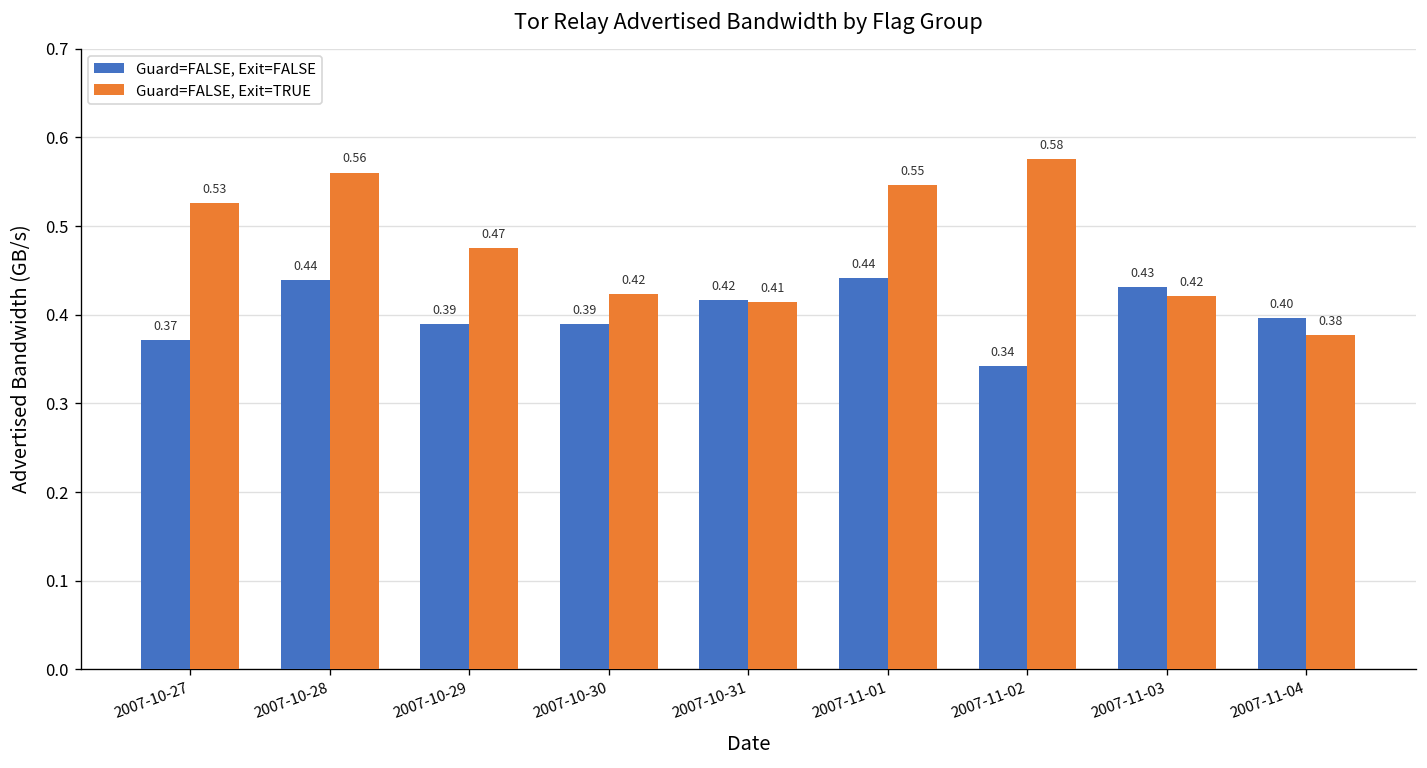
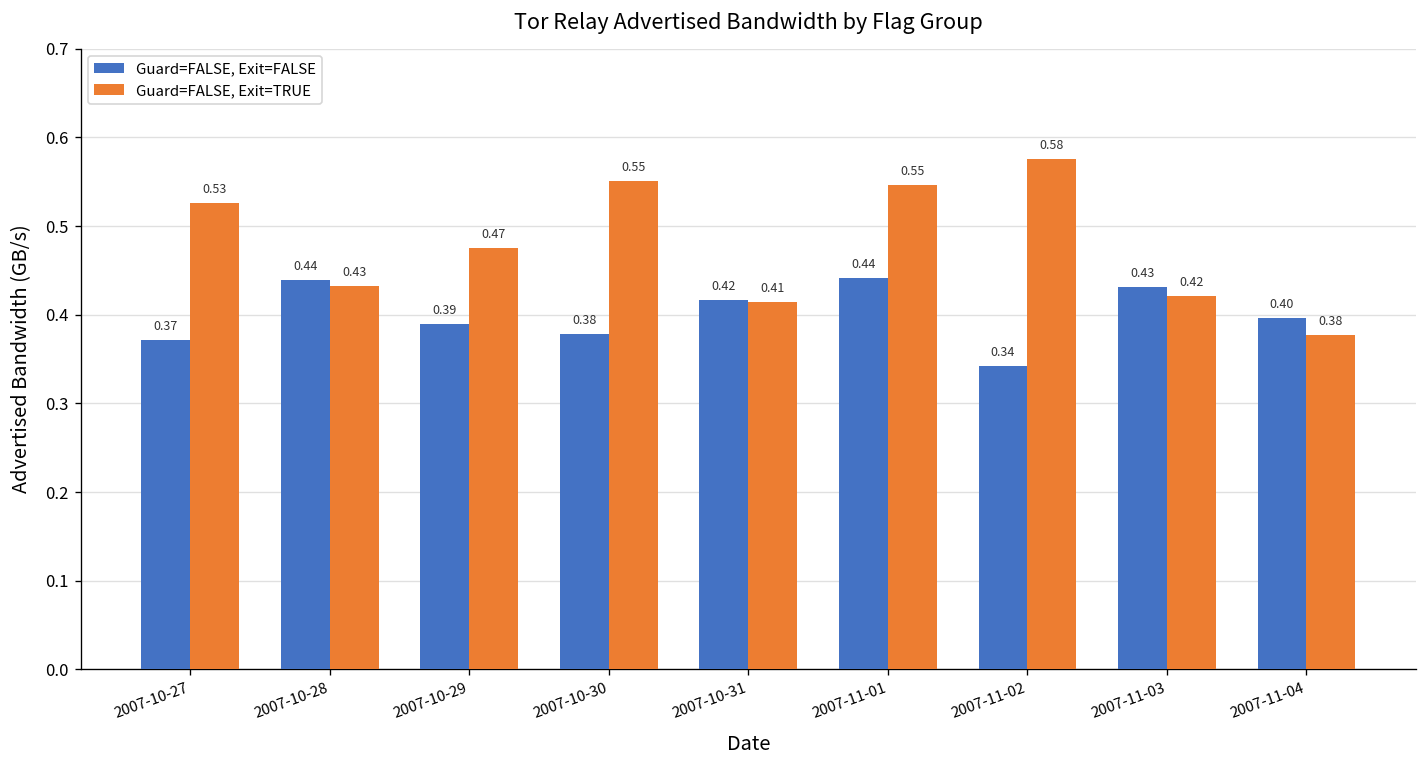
Guard=FALSE, Exit=TRUE, 2007-10-28: 0.56 -> 0.43
Guard=FALSE, Exit=FALSE, 2007-10-30: 0.39 -> 0.38
Guard=FALSE, Exit=TRUE, 2007-10-30: 0.42 -> 0.55
